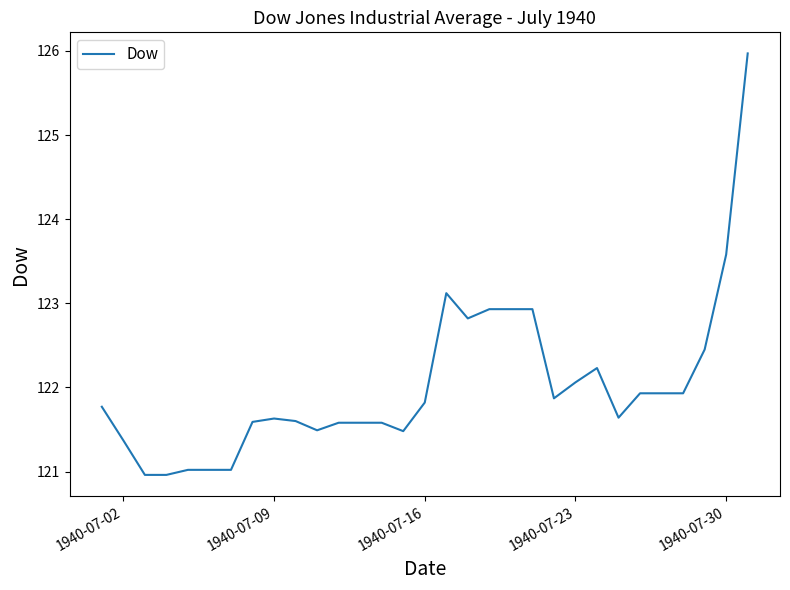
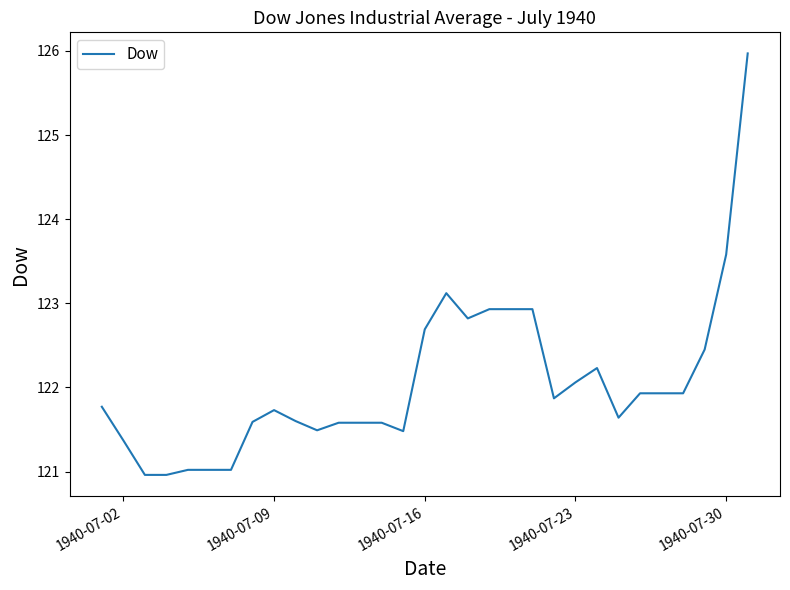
1940-07-09: 121.6 -> 121.7
1940-07-16: 121.8 -> 122.7
